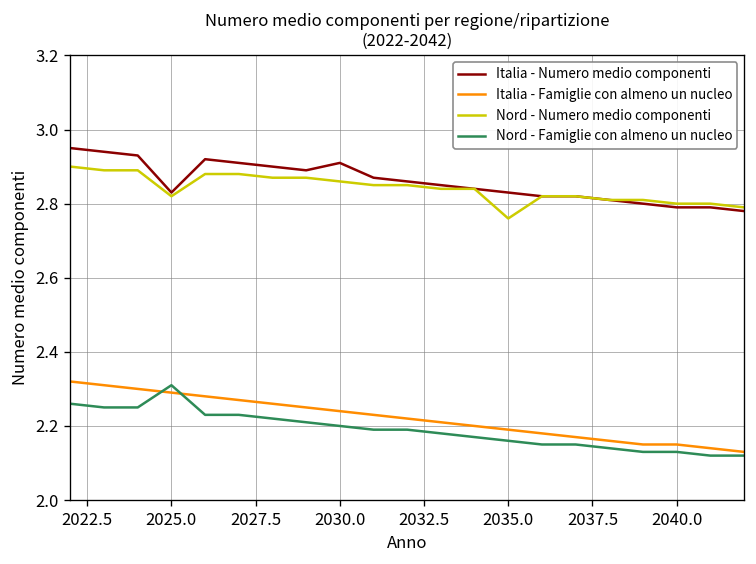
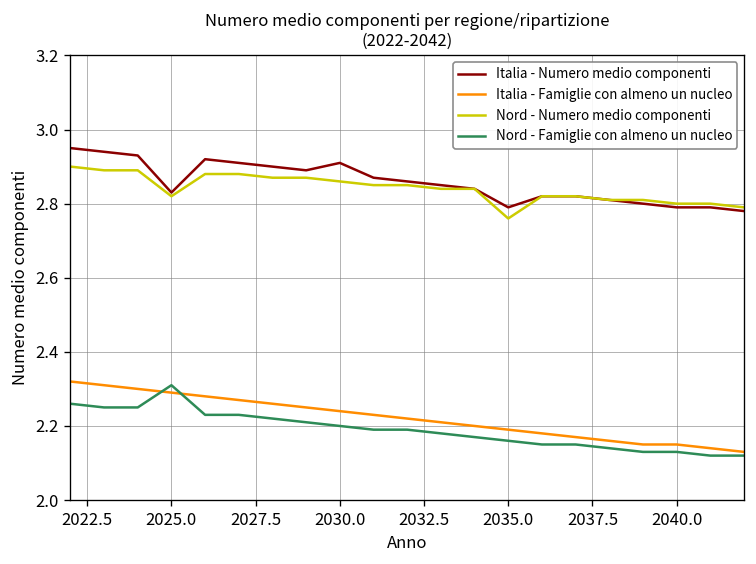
Italia - Numero medio componenti, 2035.0: 2.83 -> 2.79
